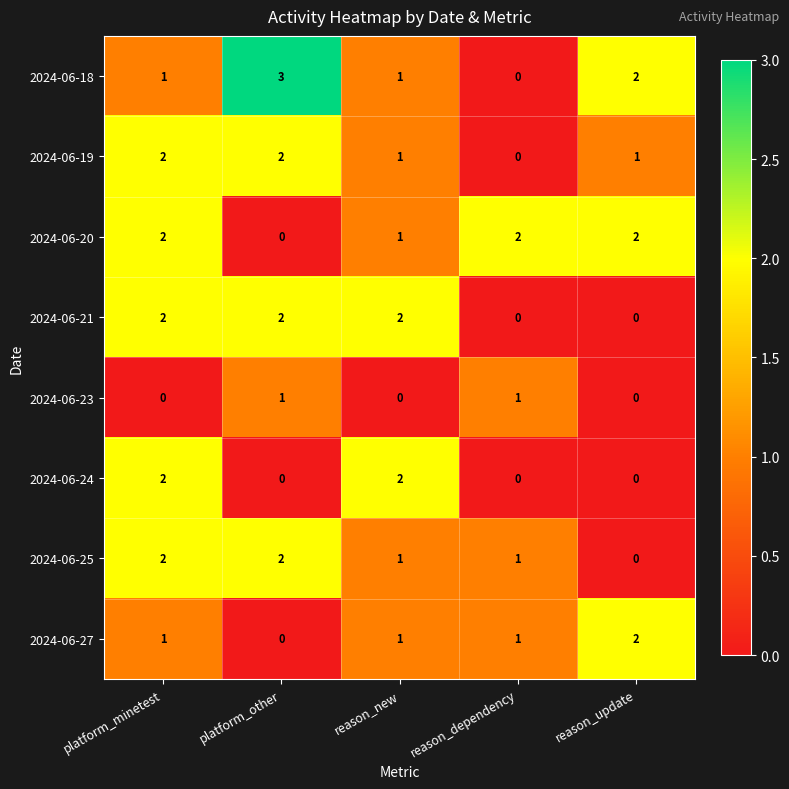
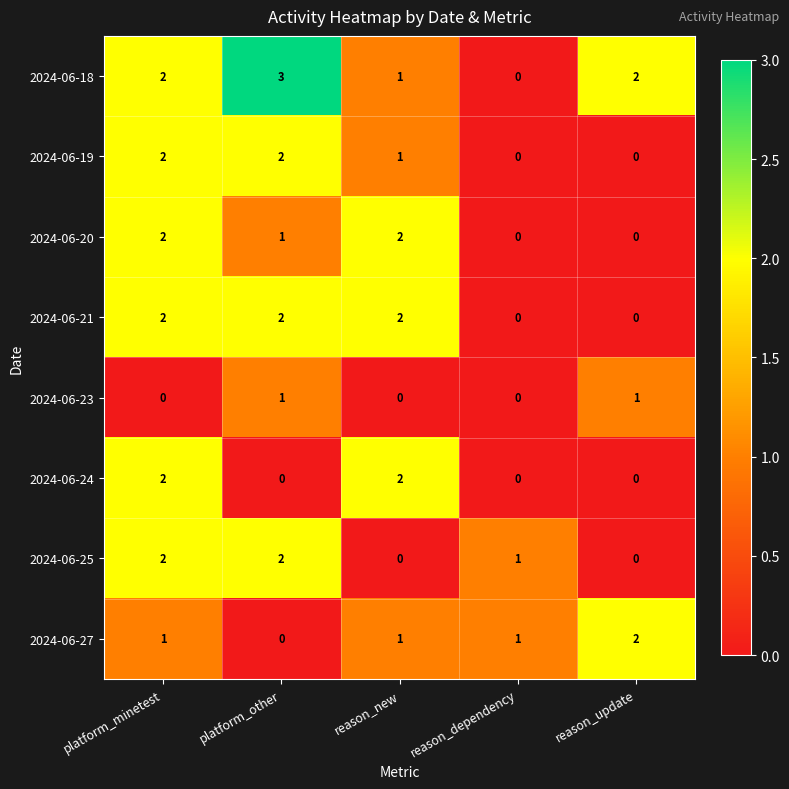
2024-06-18, platform_minetest: 1 -> 2
2024-06-19, reason_update: 1 -> 0
2024-06-20, platform_other: 0 -> 1
2024-06-20, reason_new: 1 -> 2
2024-06-20, reason_dependency: 2 -> 0
2024-06-20, reason_update: 2 -> 0
2024-06-23, reason_dependency: 1 -> 0
2024-06-23, reason_update: 0 -> 1
2024-06-25, reason_new: 1 -> 0
